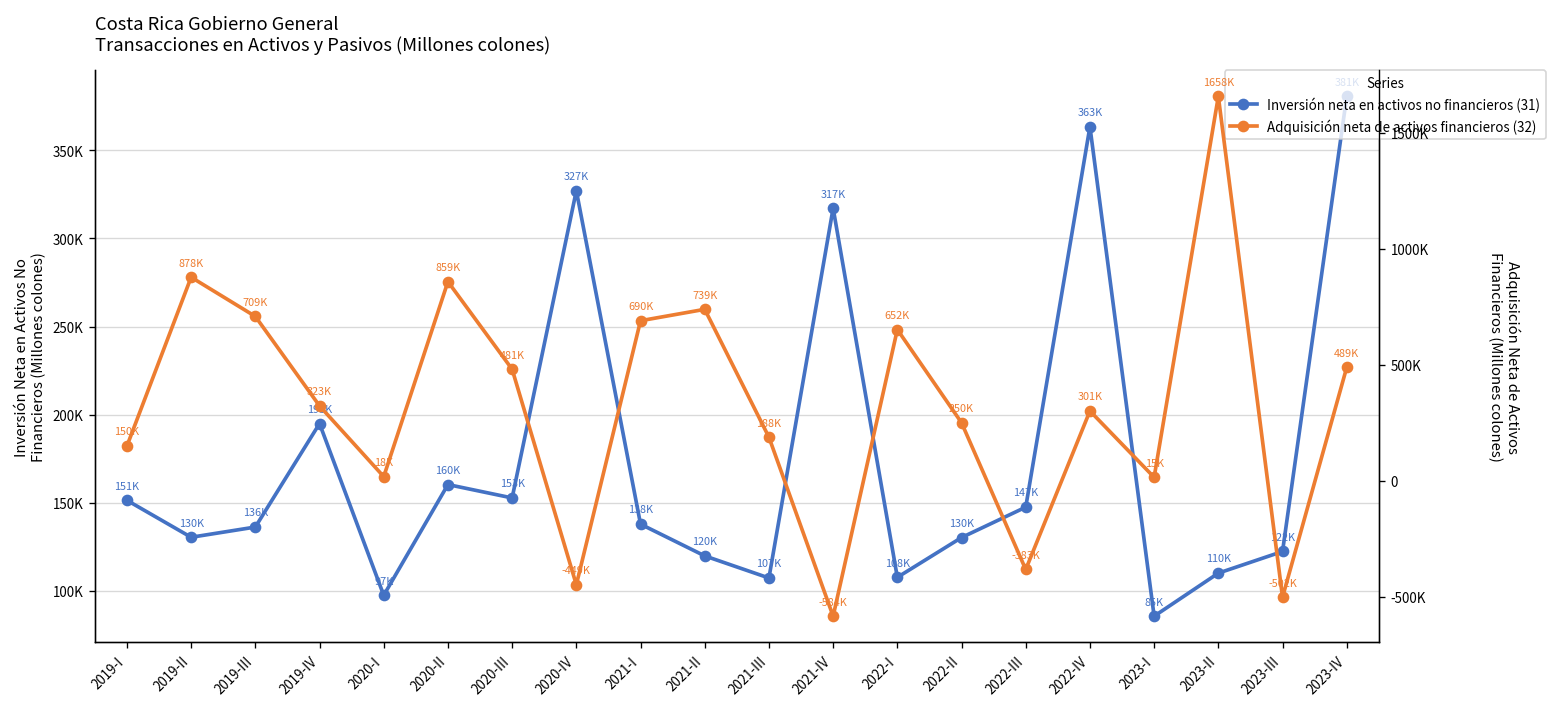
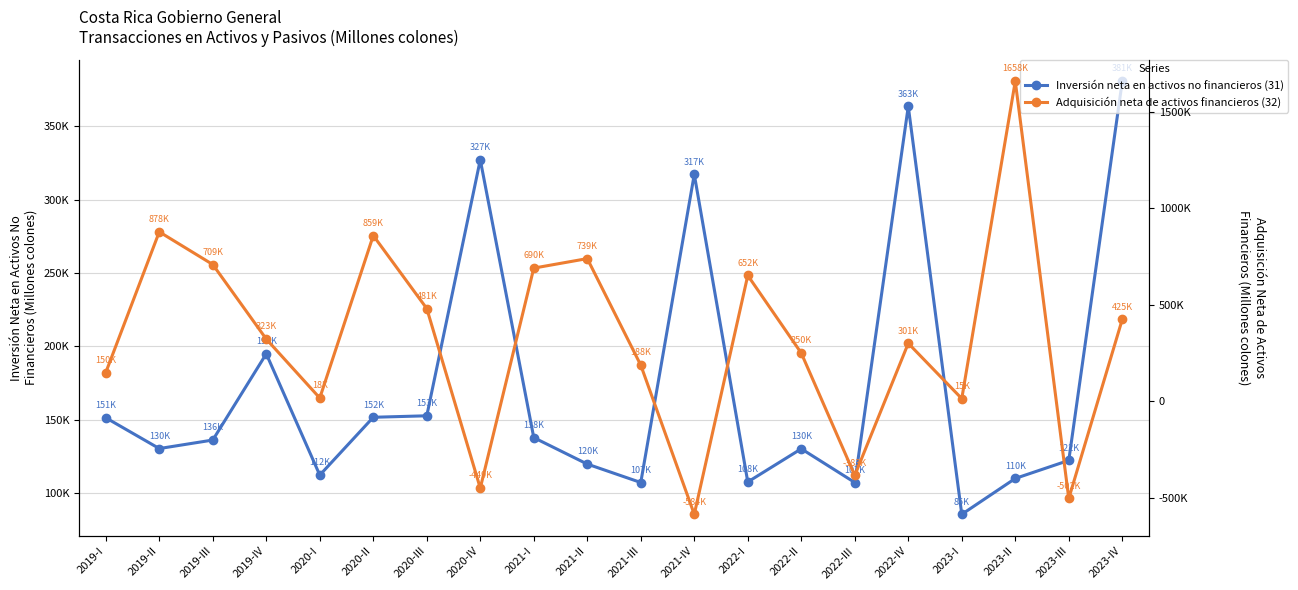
Inversión neta en activos no financieros (31), 2020-I: 97K -> 112K
Inversión neta en activos no financieros (31), 2020-II: 160K -> 152K
Inversión neta en activos no financieros (31), 2022-III: 147K -> 107K
Adquisición neta de activos financieros (32), 2023-IV: 489K -> 425K
